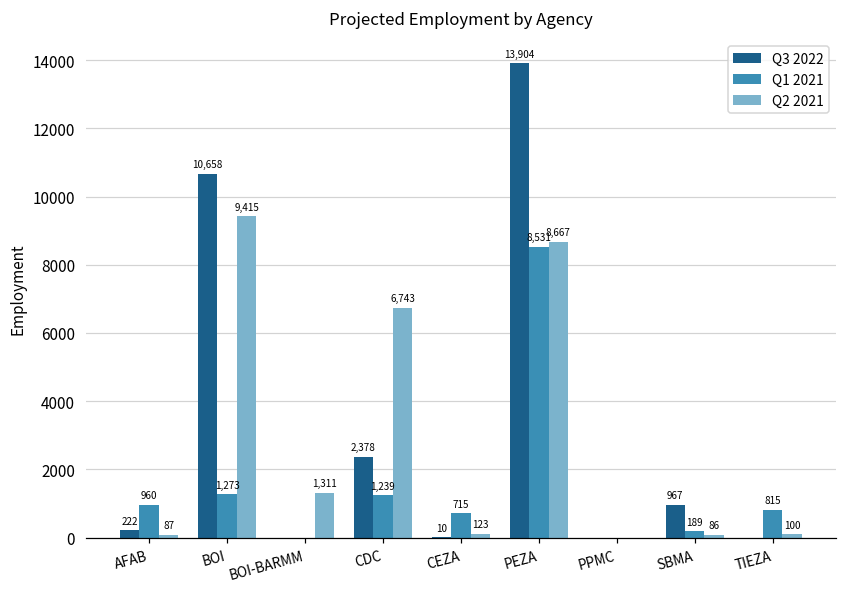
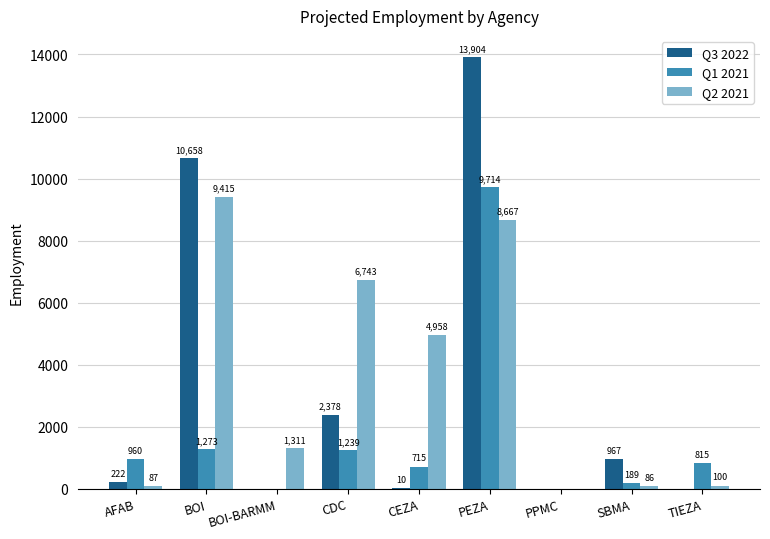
Q2 2021, CEZA: 123 -> 4,958
Q1 2021, PEZA: 8,531 -> 9,714
